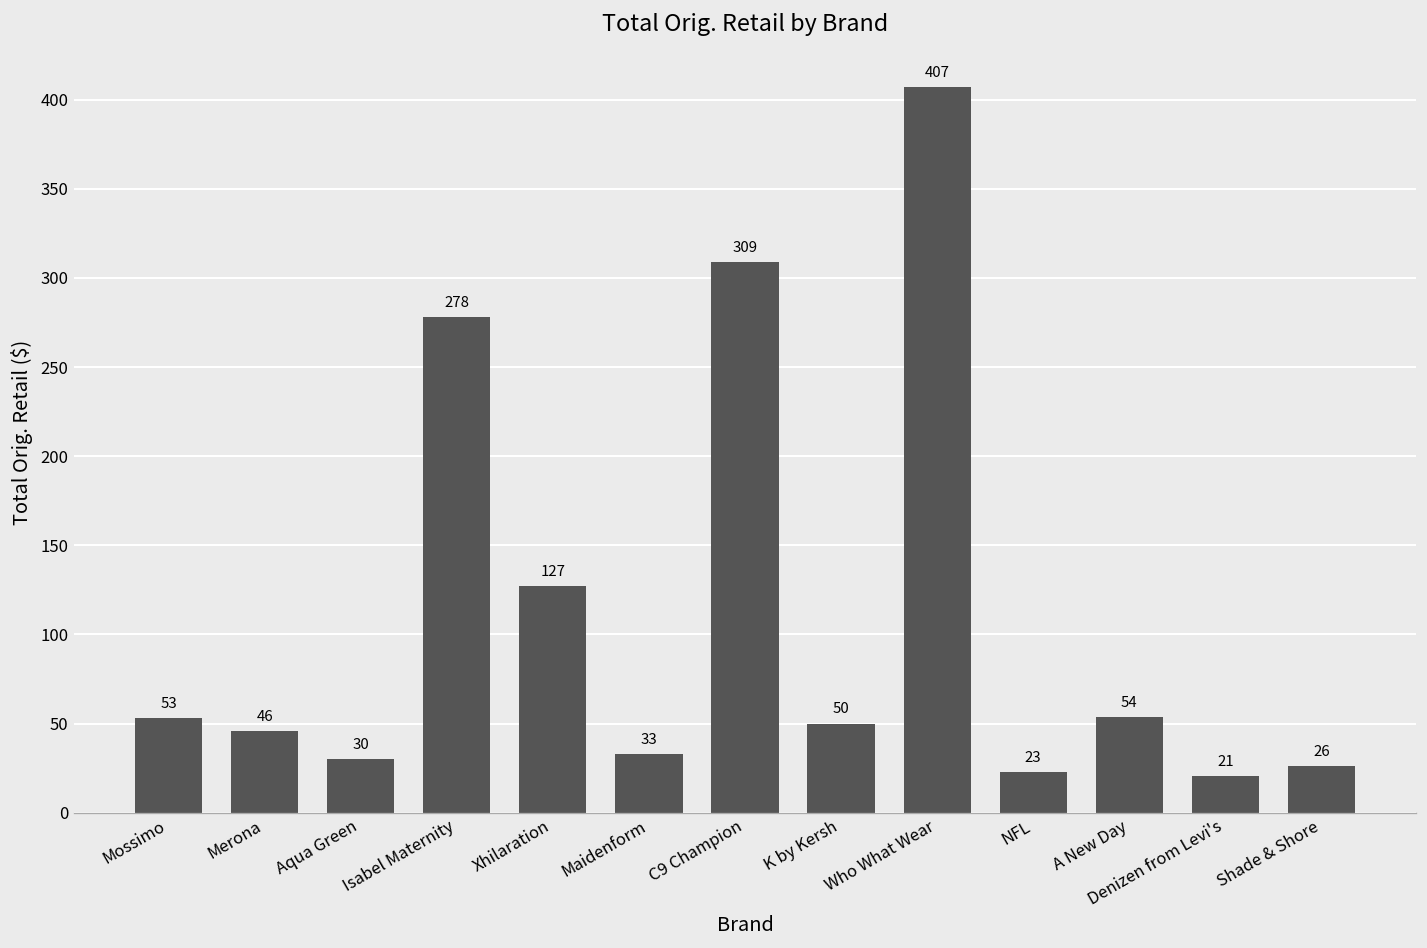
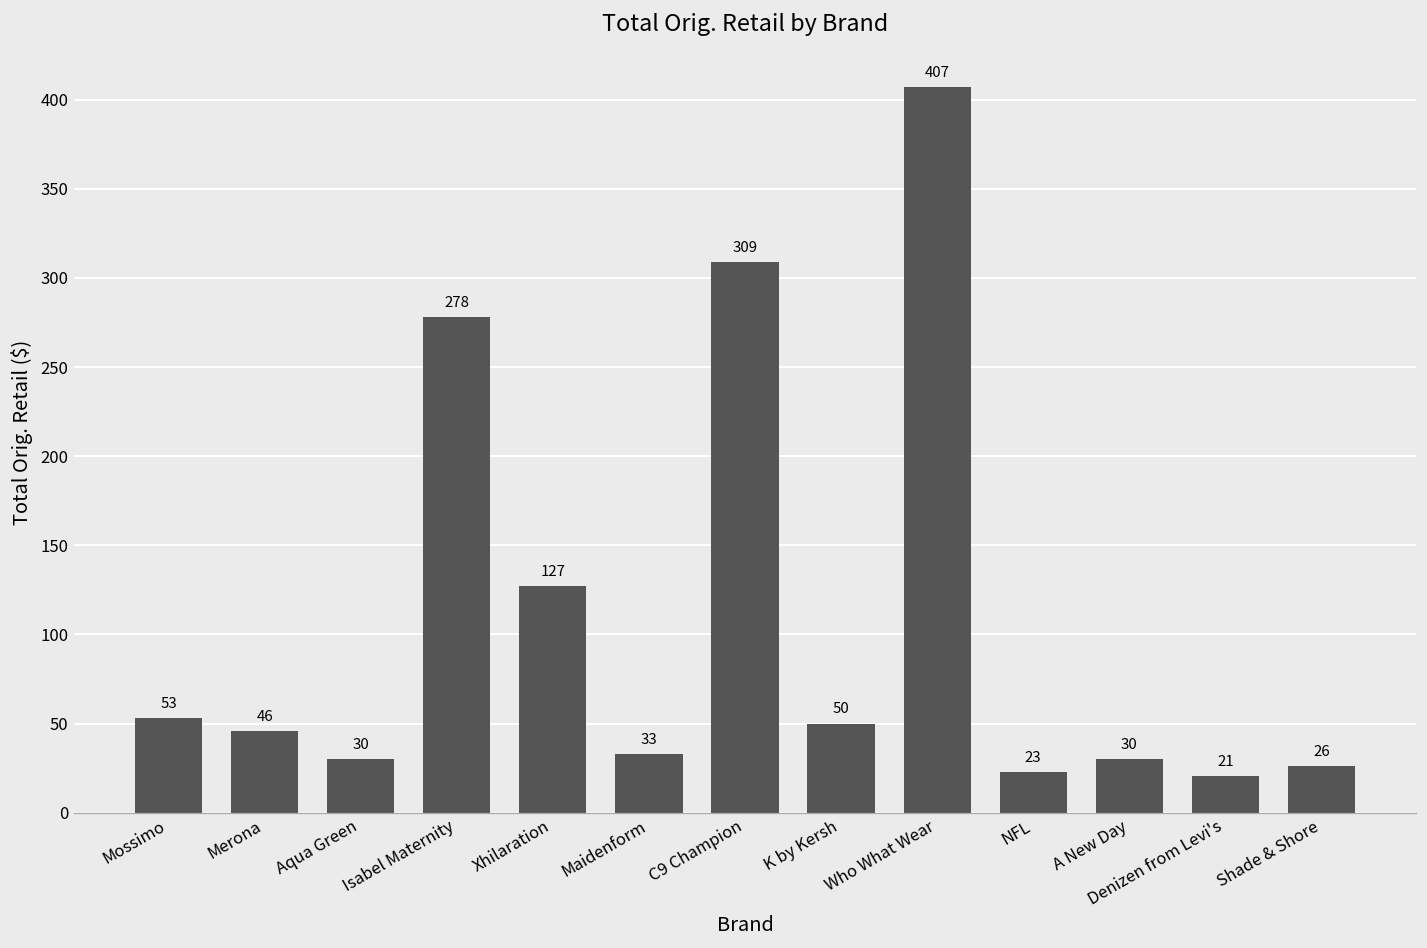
A New Day: 54 -> 30
